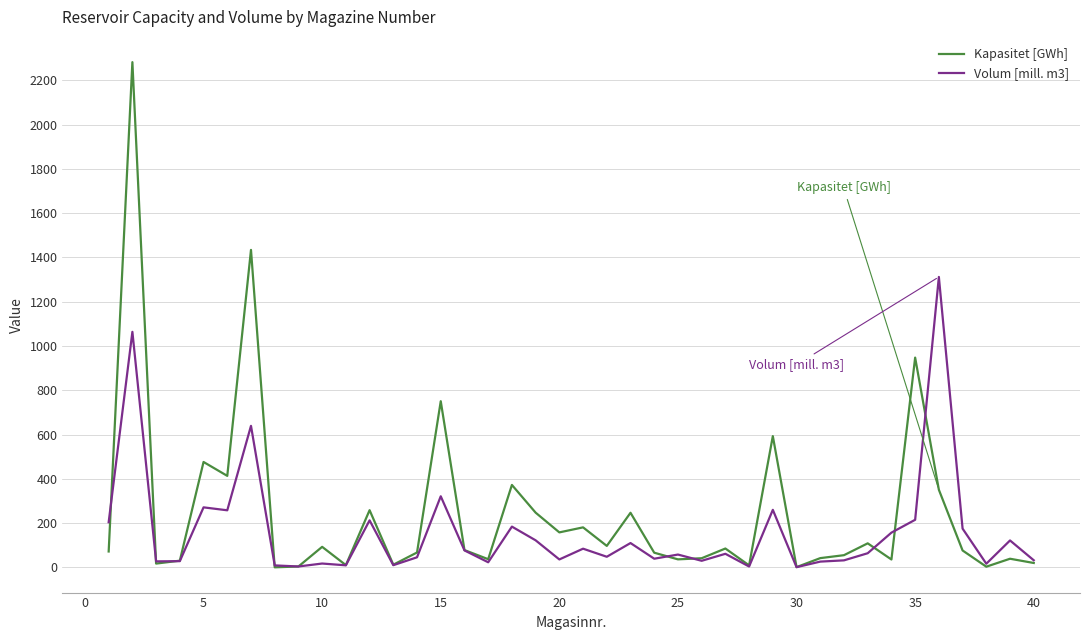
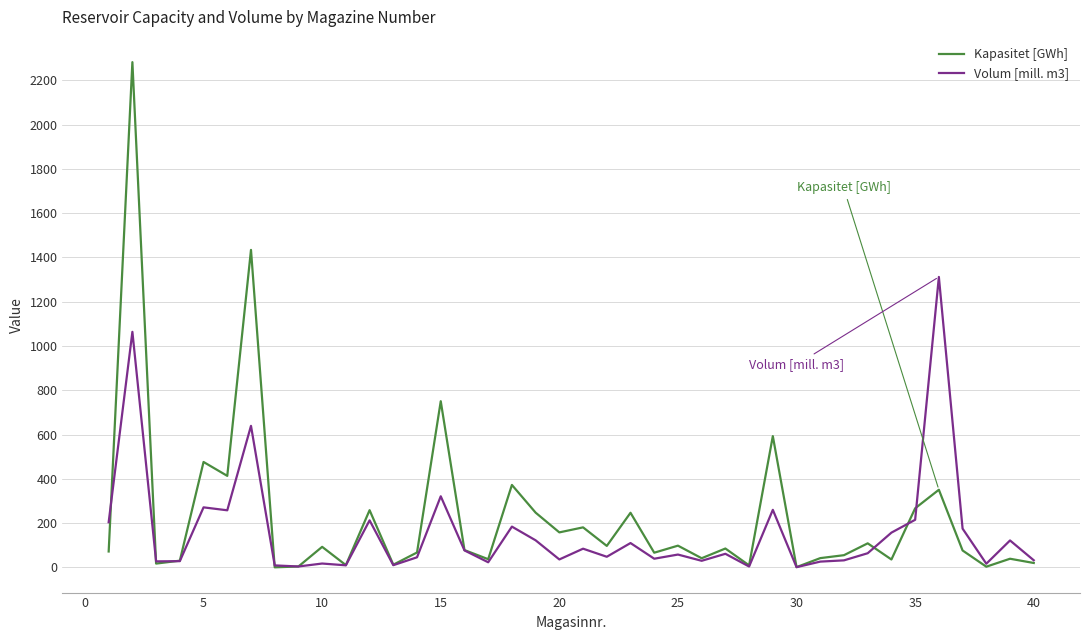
Kapasitet [GWh], 25: 40 -> 100
Kapasitet [GWh], 35: 950 -> 270
